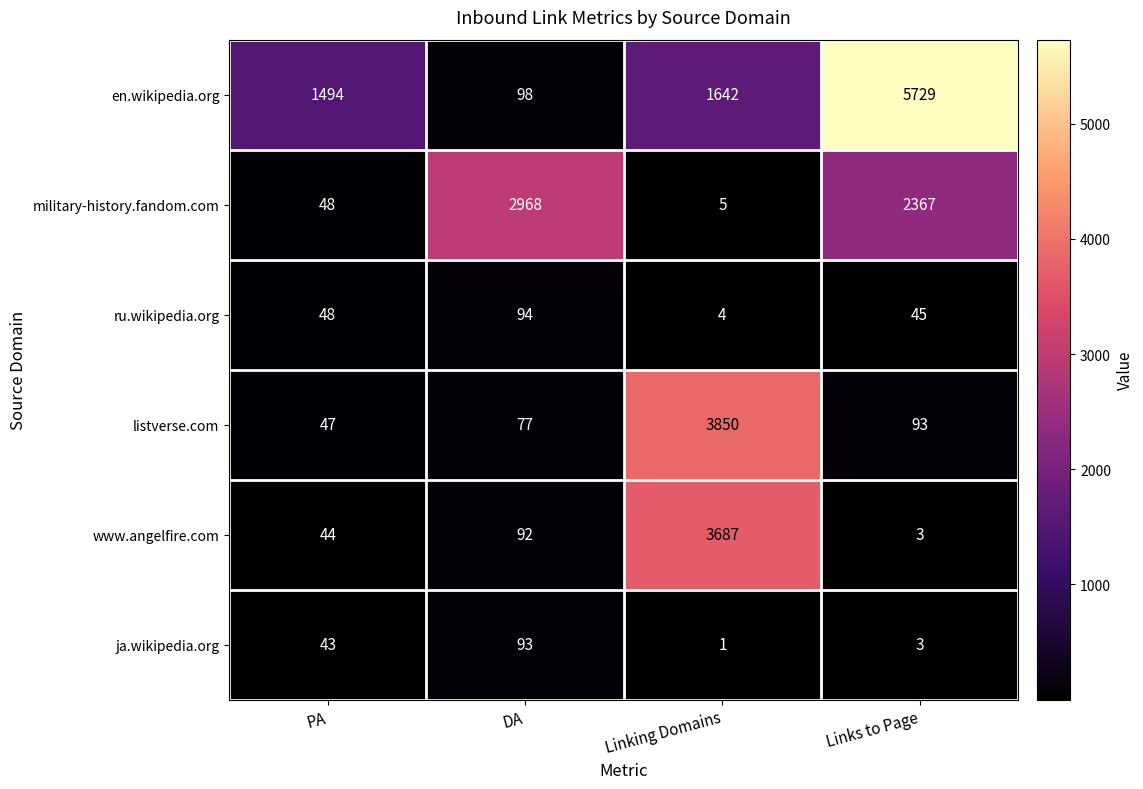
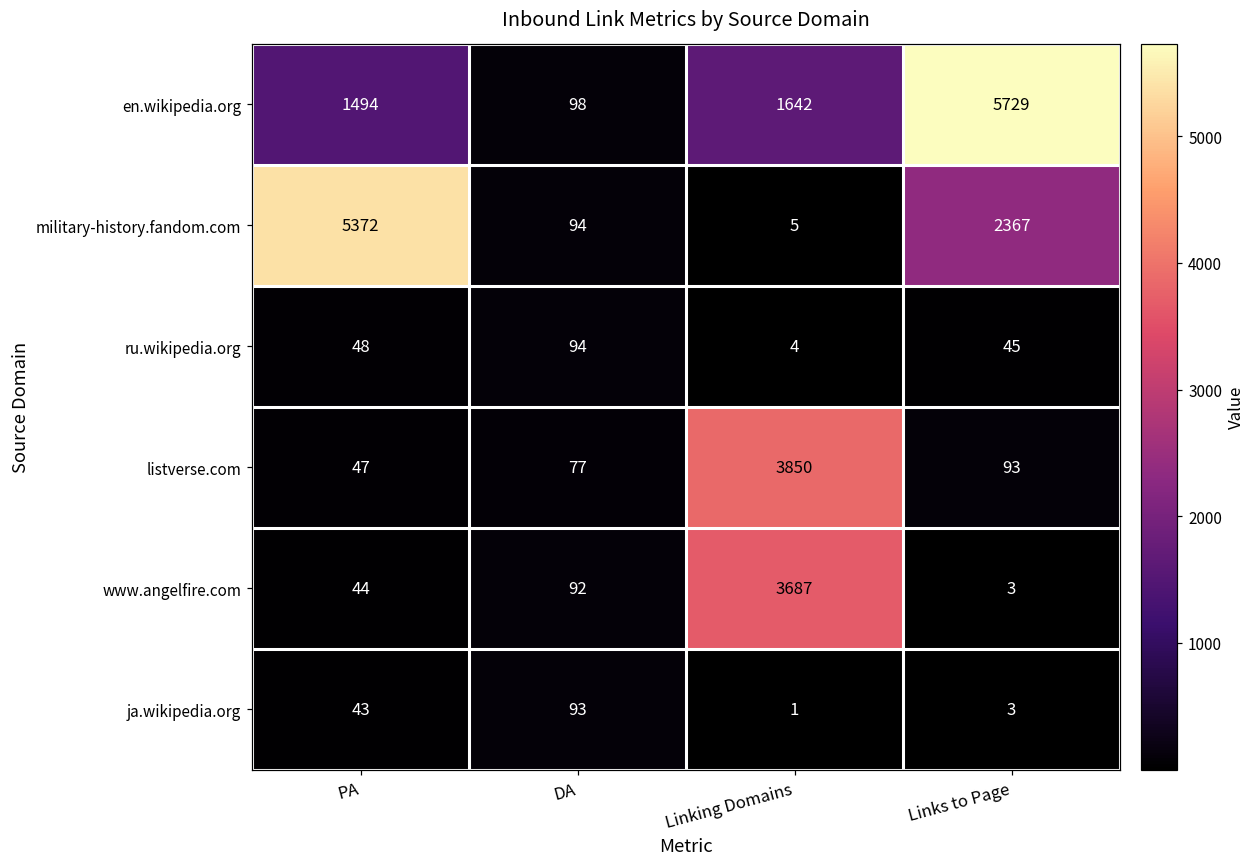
military-history.fandom.com, PA: 48 -> 5372
military-history.fandom.com, DA: 2968 -> 94
